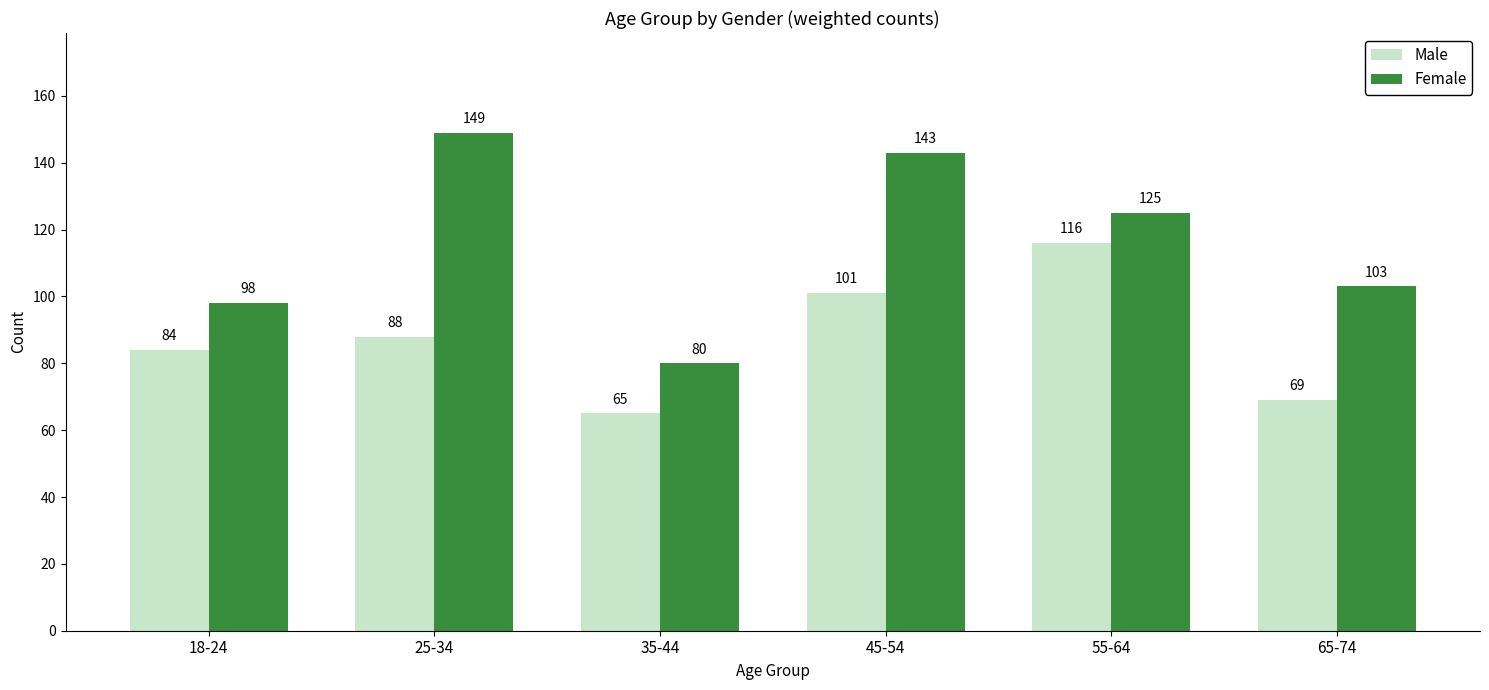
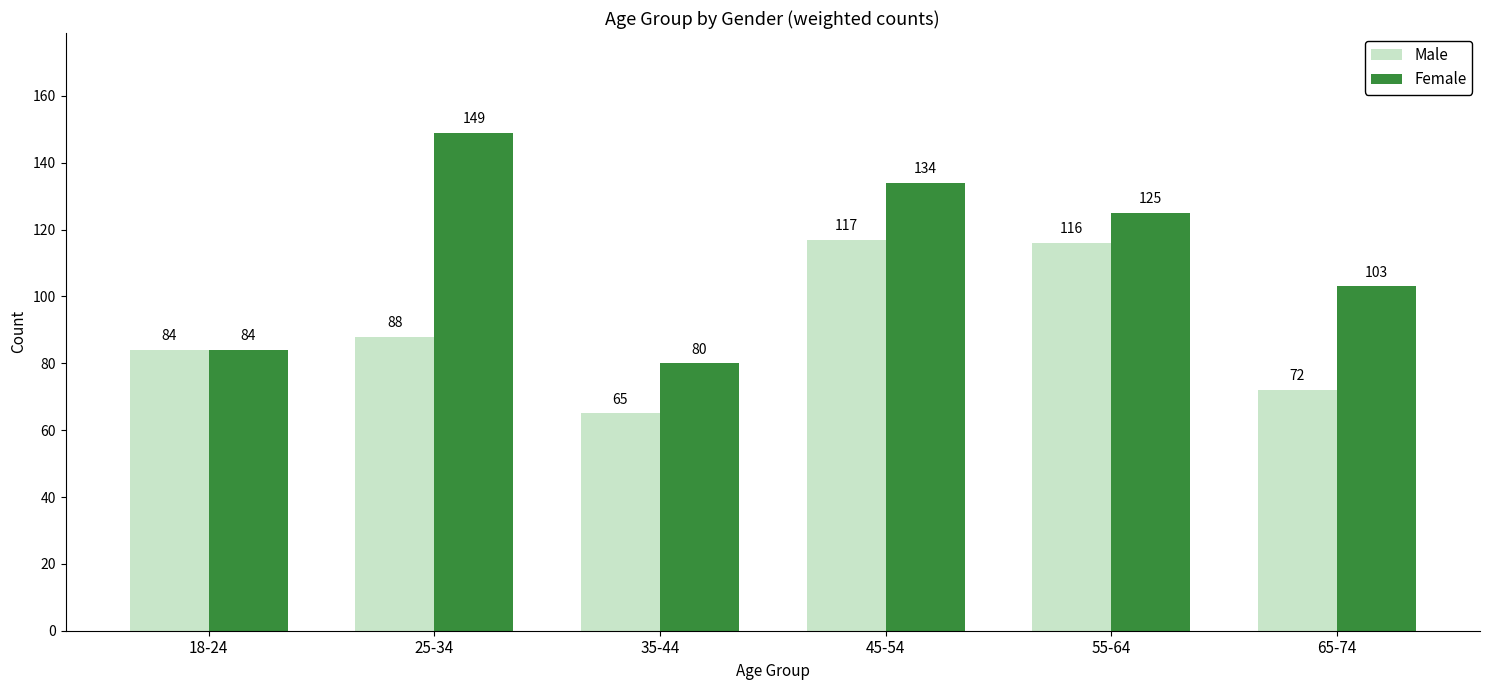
Female, 18-24: 98 -> 84
Male, 45-54: 101 -> 117
Female, 45-54: 143 -> 134
Male, 65-74: 69 -> 72
